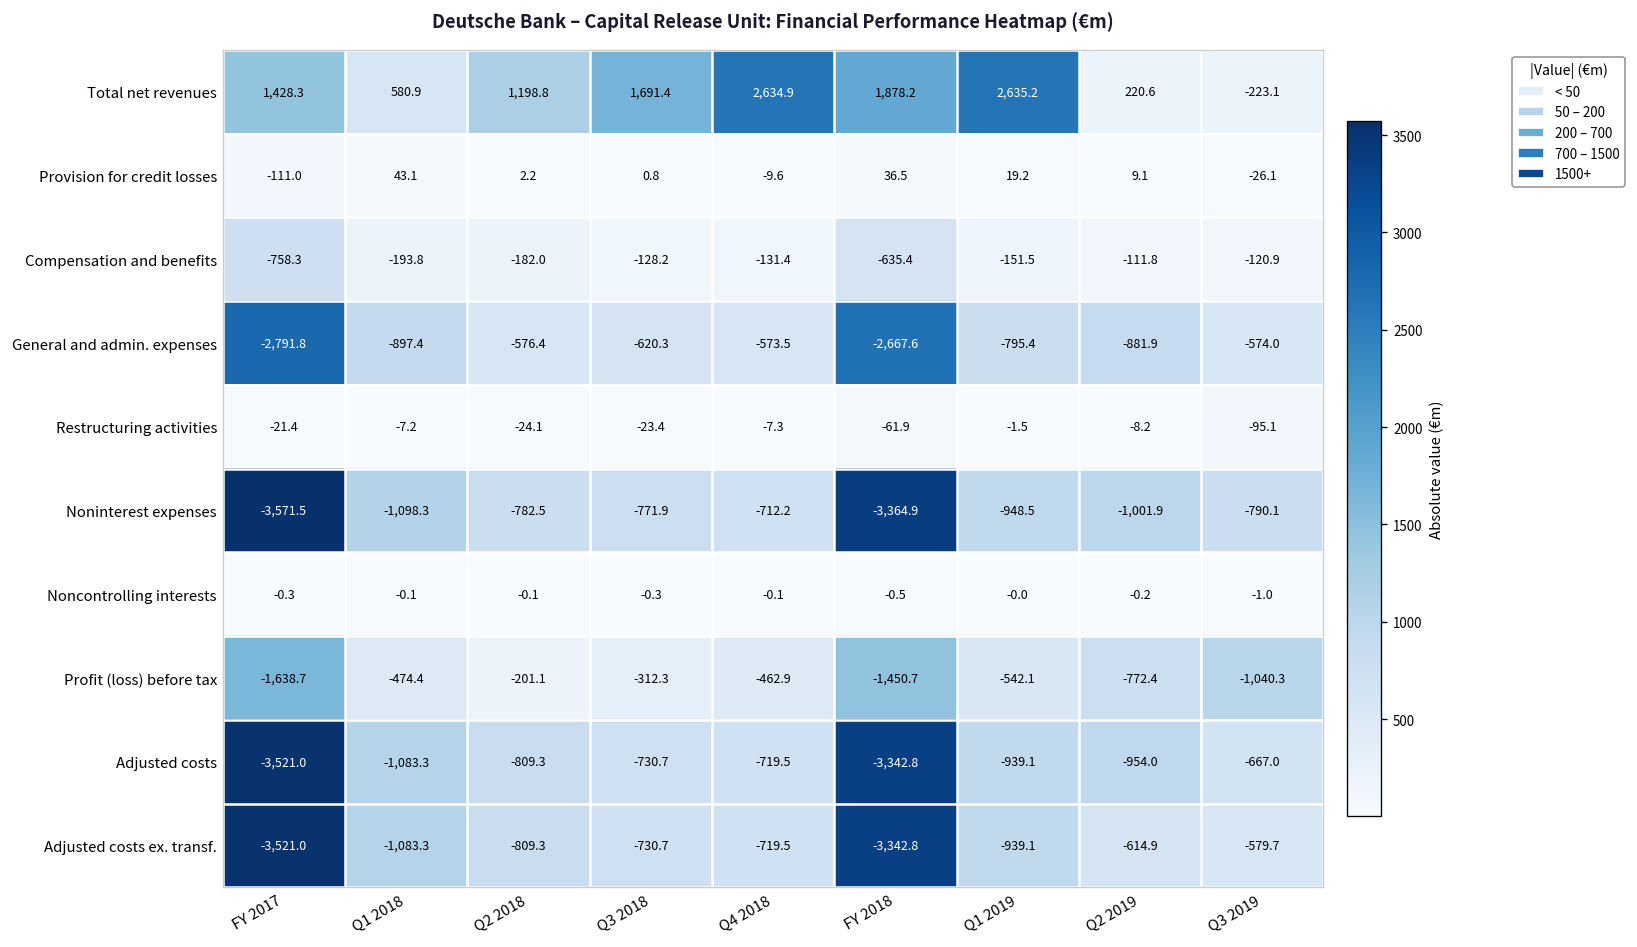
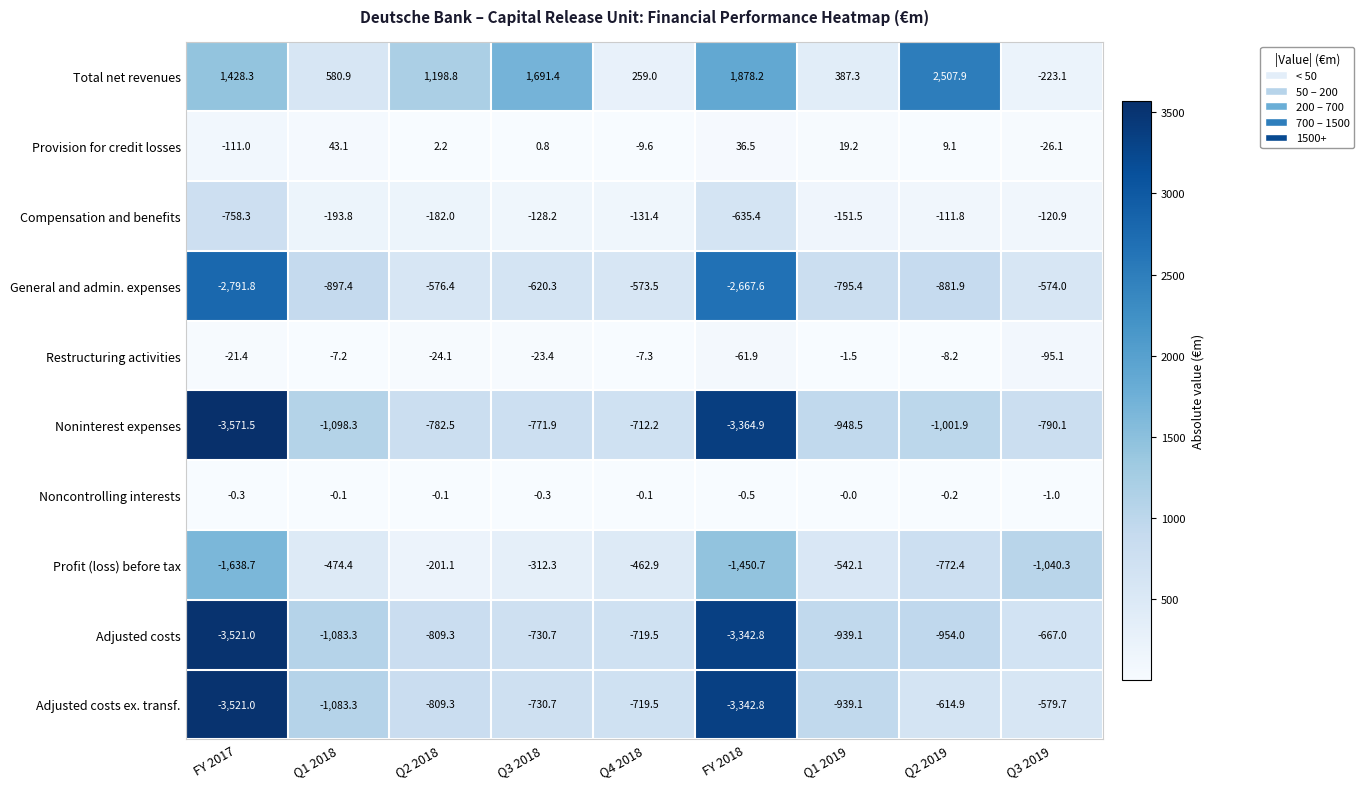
Total net revenues, Q4 2018: 2,634.9 -> 259.0
Total net revenues, Q1 2019: 2,635.2 -> 387.3
Total net revenues, Q2 2019: 220.6 -> 2,507.9
